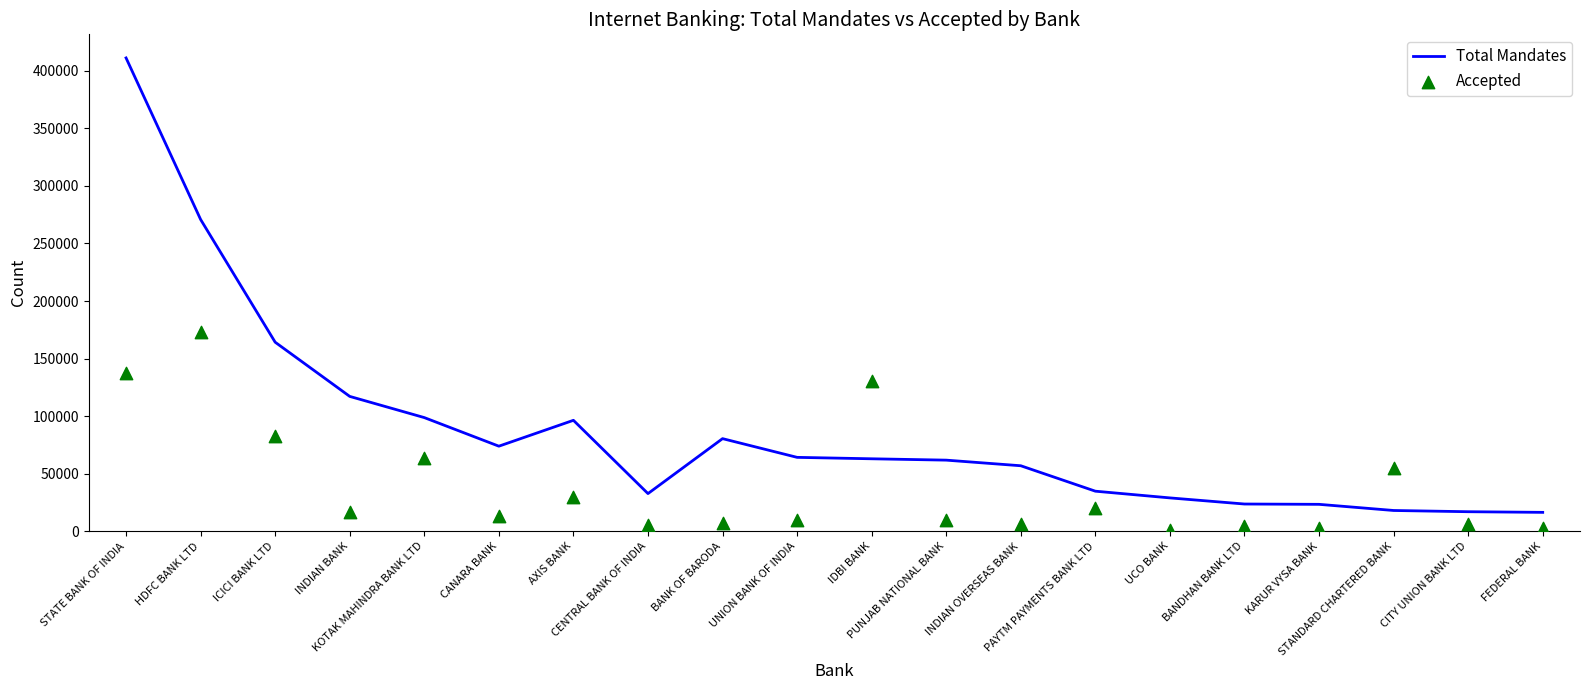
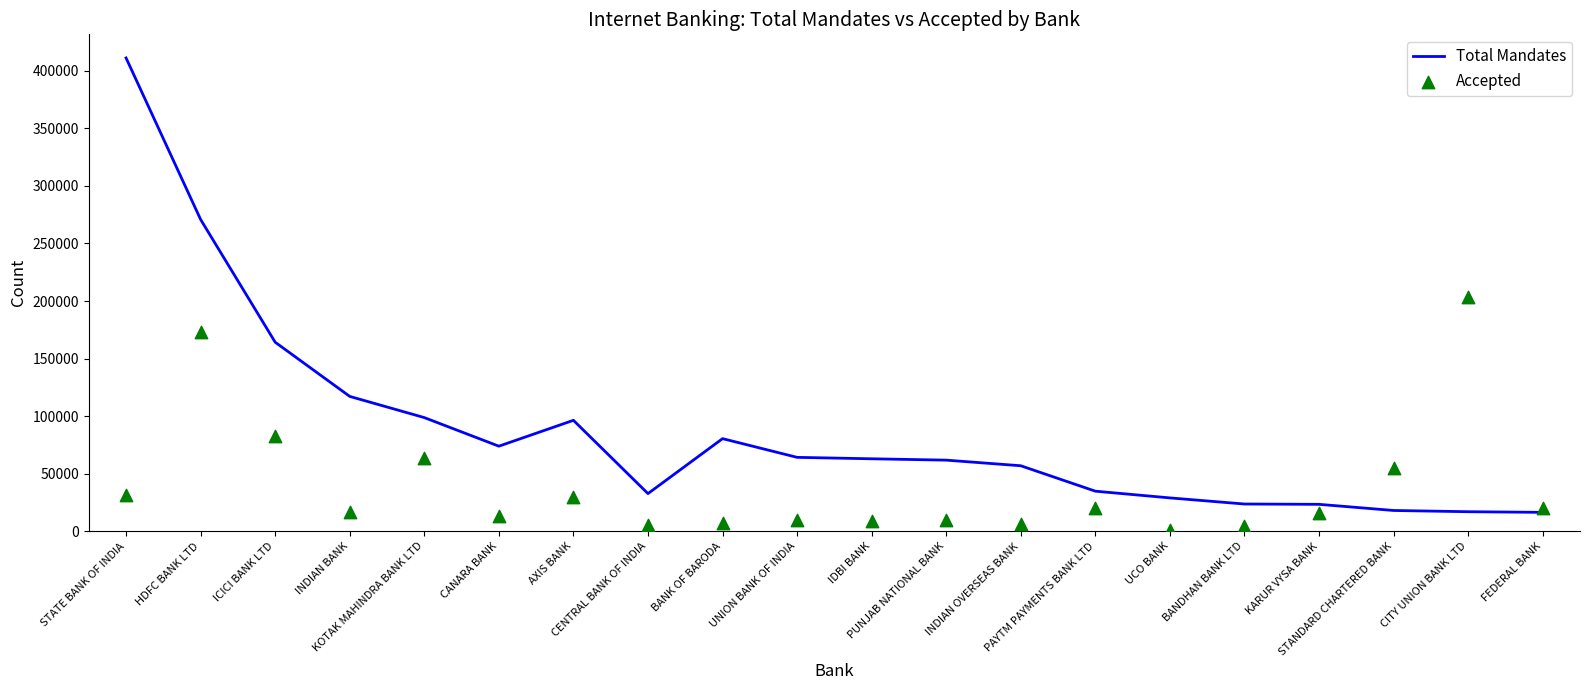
Accepted, STATE BANK OF INDIA: 138000 -> 31000
Accepted, IDBI BANK: 130000 -> 9000
Accepted, KARUR VYSA BANK: 3000 -> 16000
Accepted, CITY UNION BANK LTD: 6000 -> 204000
Accepted, FEDERAL BANK: 2000 -> 21000
